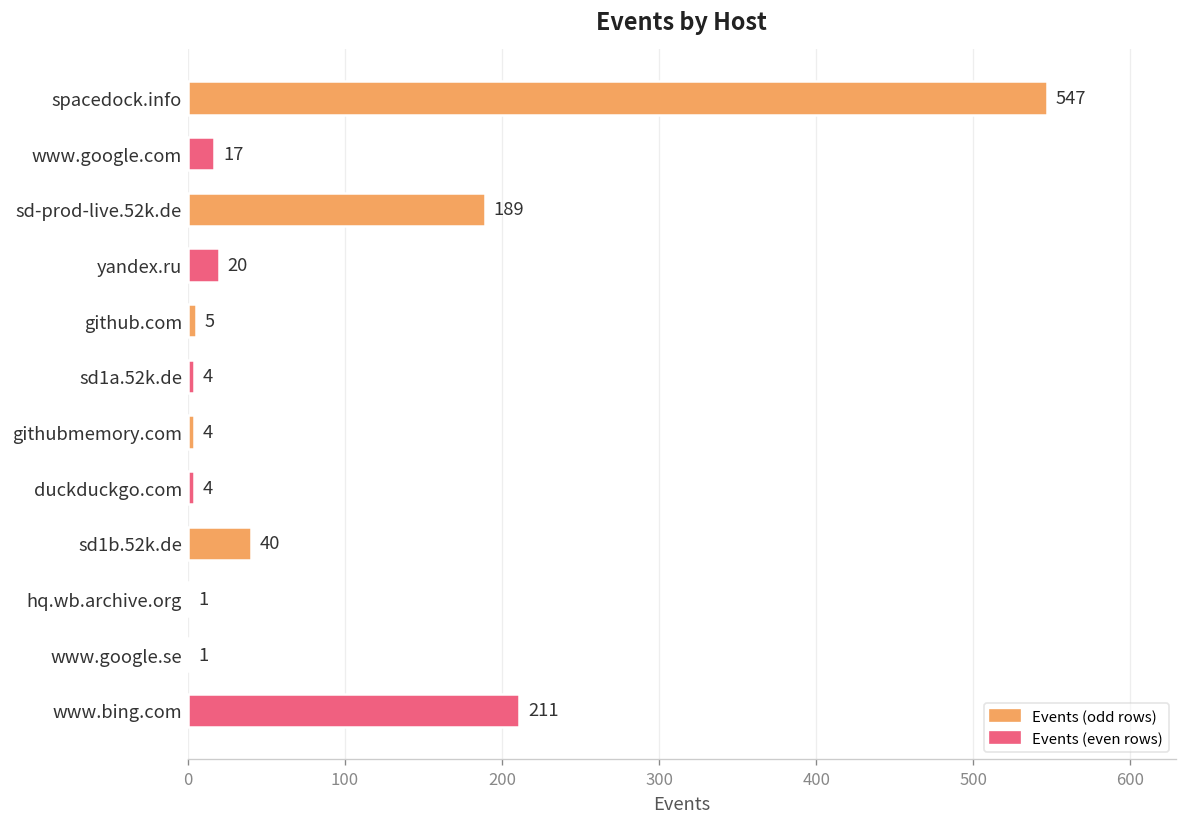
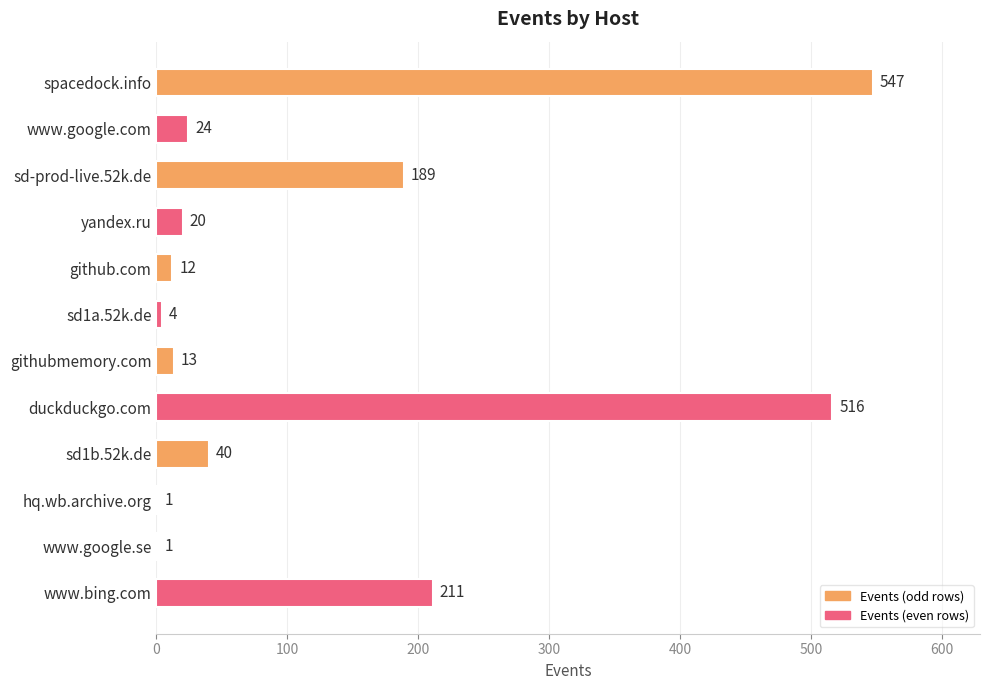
www.google.com: 17 -> 24
github.com: 5 -> 12
githubmemory.com: 4 -> 13
duckduckgo.com: 4 -> 516
